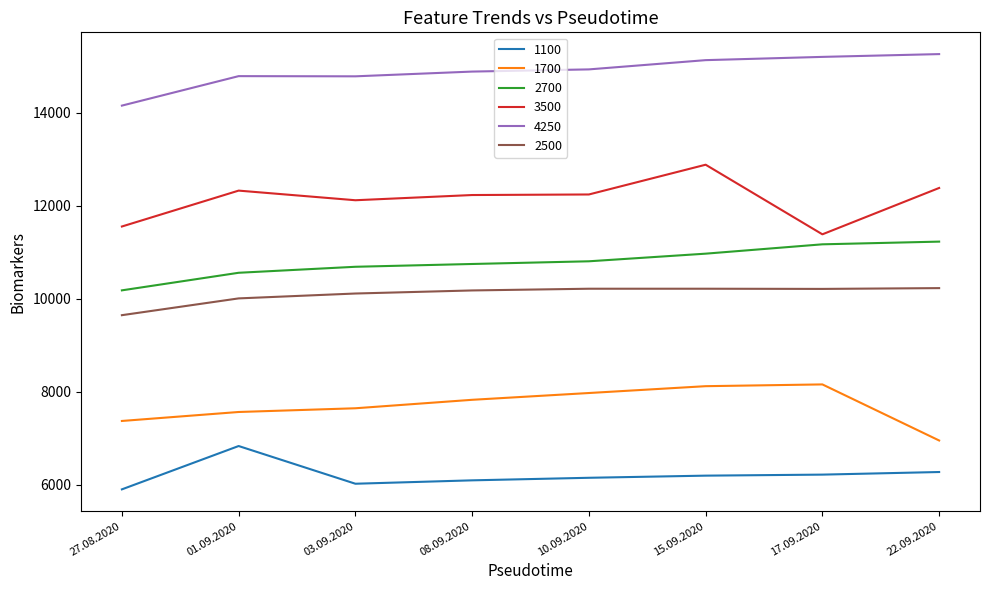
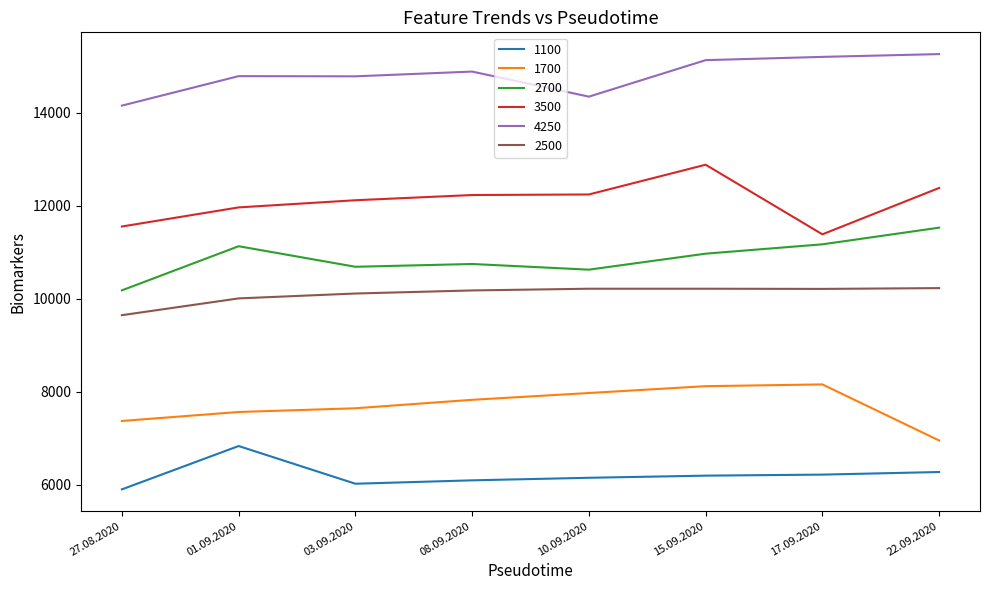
2700, 01.09.2020: 10600 -> 11100
3500, 01.09.2020: 12300 -> 12000
2700, 10.09.2020: 10800 -> 10600
4250, 10.09.2020: 14900 -> 14300
2700, 22.09.2020: 11200 -> 11500
